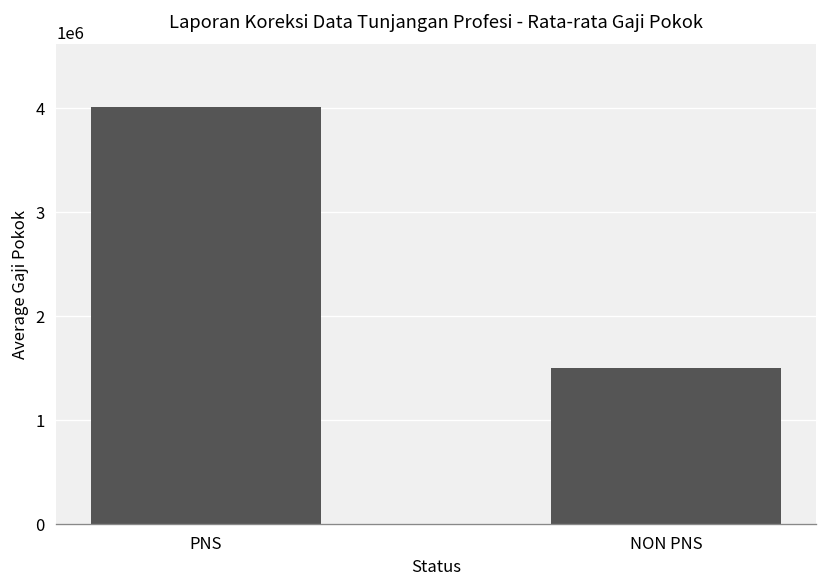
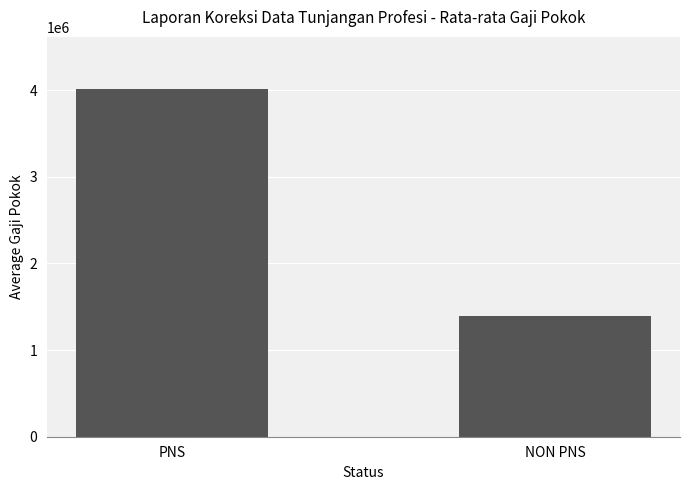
NON PNS: 1500000 -> 1400000
